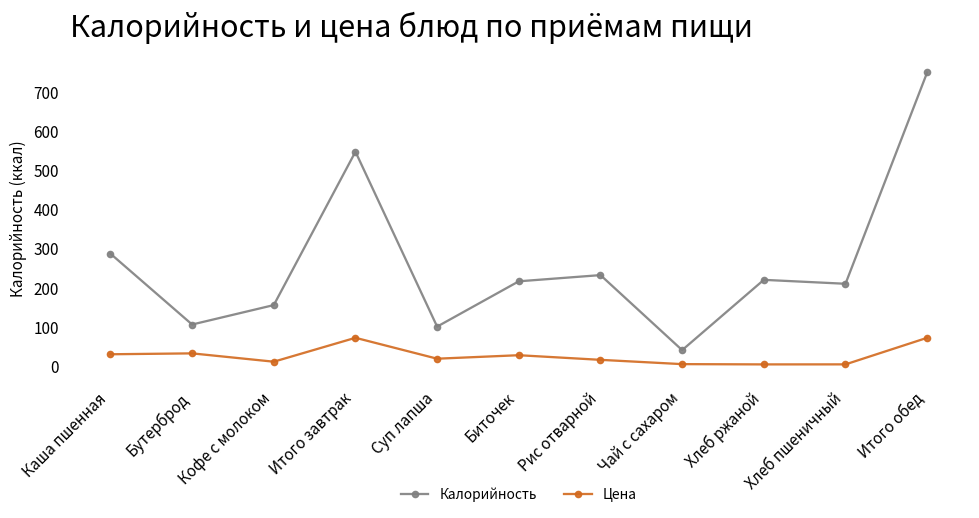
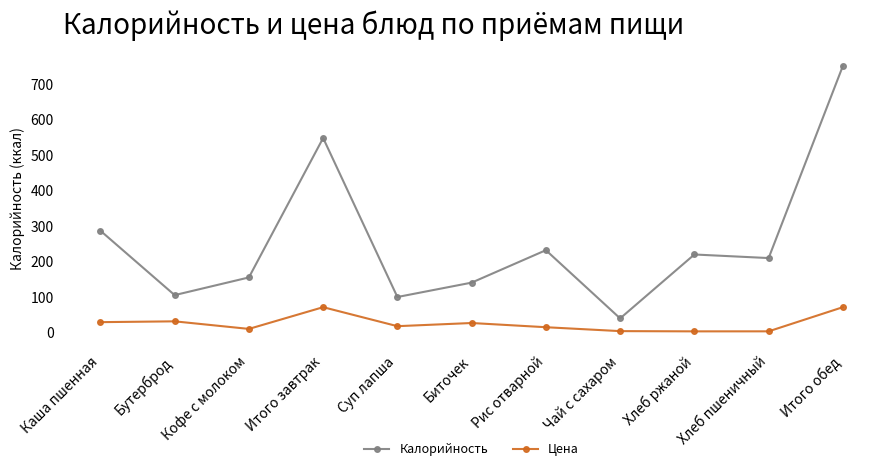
Калорийность, Биточек: 220 -> 140
